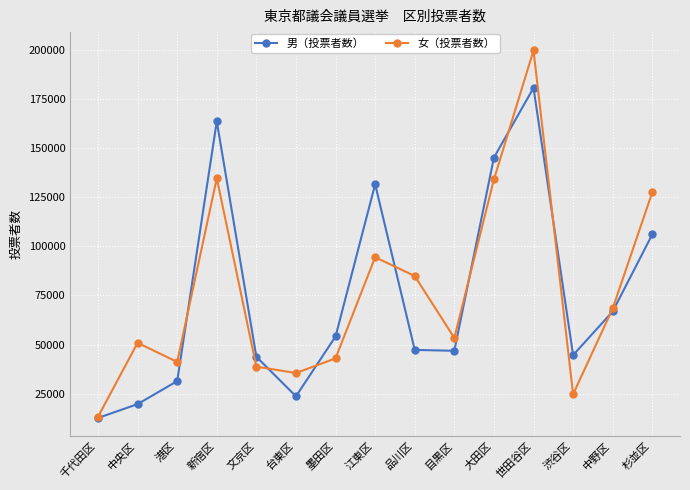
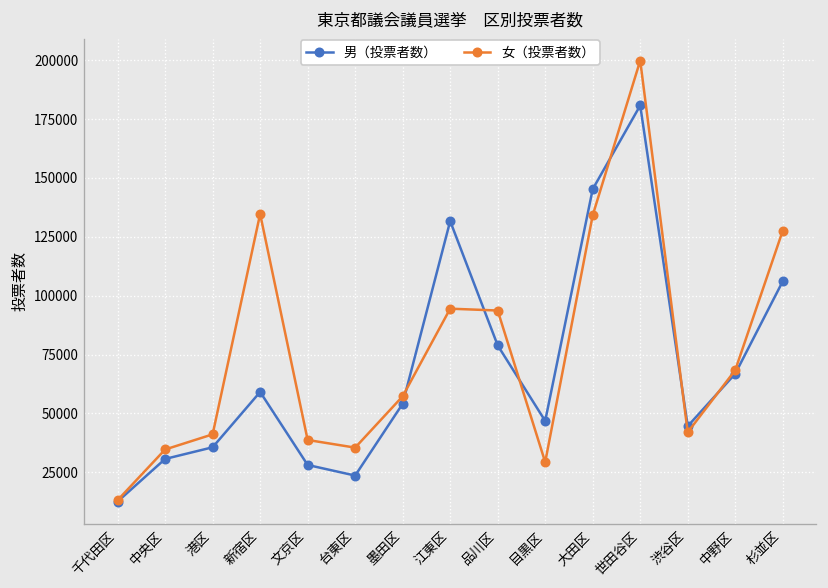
男（投票者数）, 中央区: 20000 -> 31000
女（投票者数）, 中央区: 51000 -> 35000
男（投票者数）, 港区: 31000 -> 36000
男（投票者数）, 新宿区: 164000 -> 59000
男（投票者数）, 文京区: 44000 -> 28000
女（投票者数）, 墨田区: 43000 -> 57000
男（投票者数）, 品川区: 47000 -> 79000
女（投票者数）, 品川区: 85000 -> 94000
女（投票者数）, 目黒区: 53000 -> 29000
女（投票者数）, 渋谷区: 25000 -> 42000
